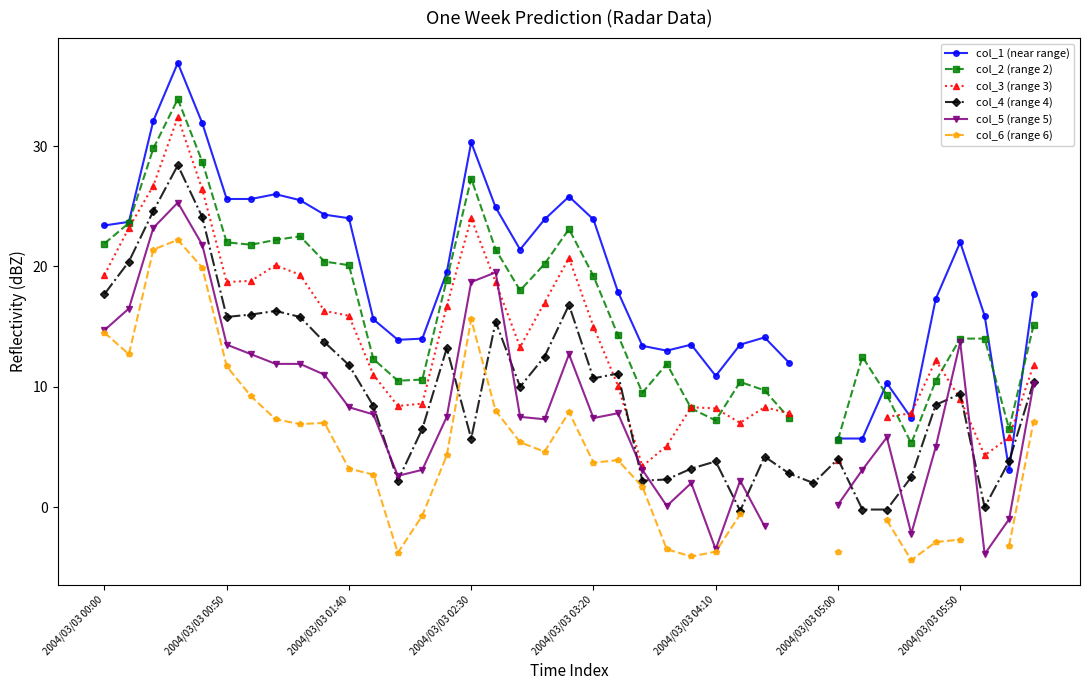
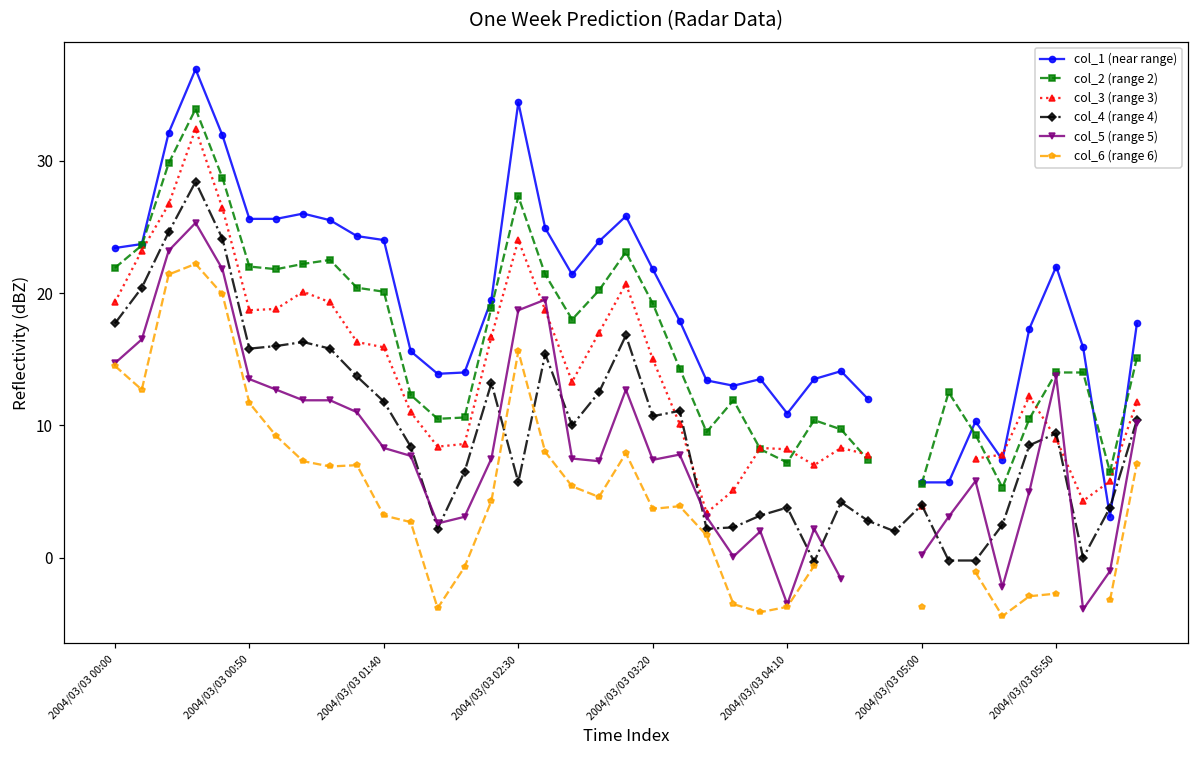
col_1 (near range), 2004/03/03 02:30: 30.3 -> 34.4
col_1 (near range), 2004/03/03 03:20: 23.9 -> 21.8
